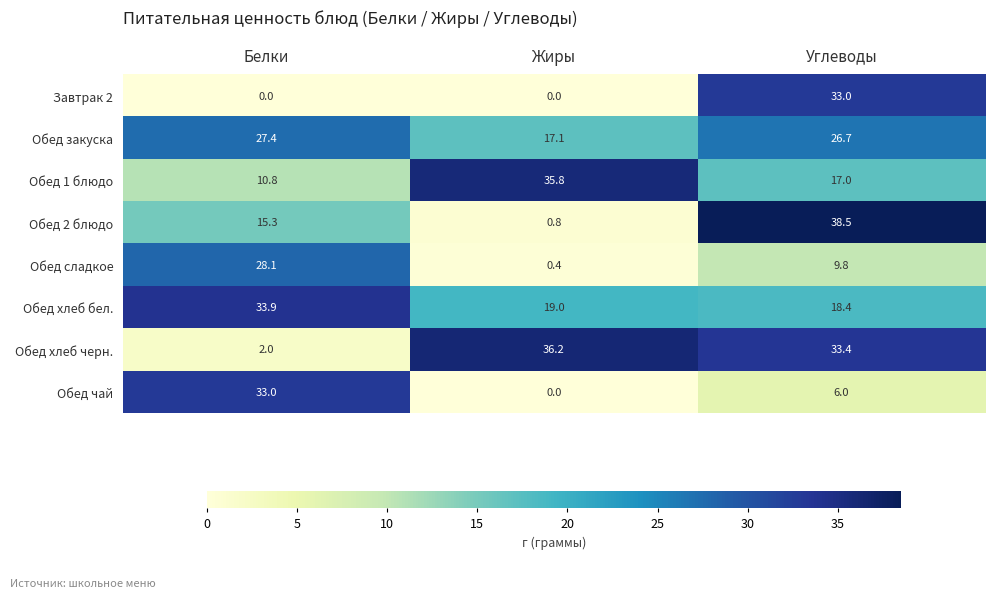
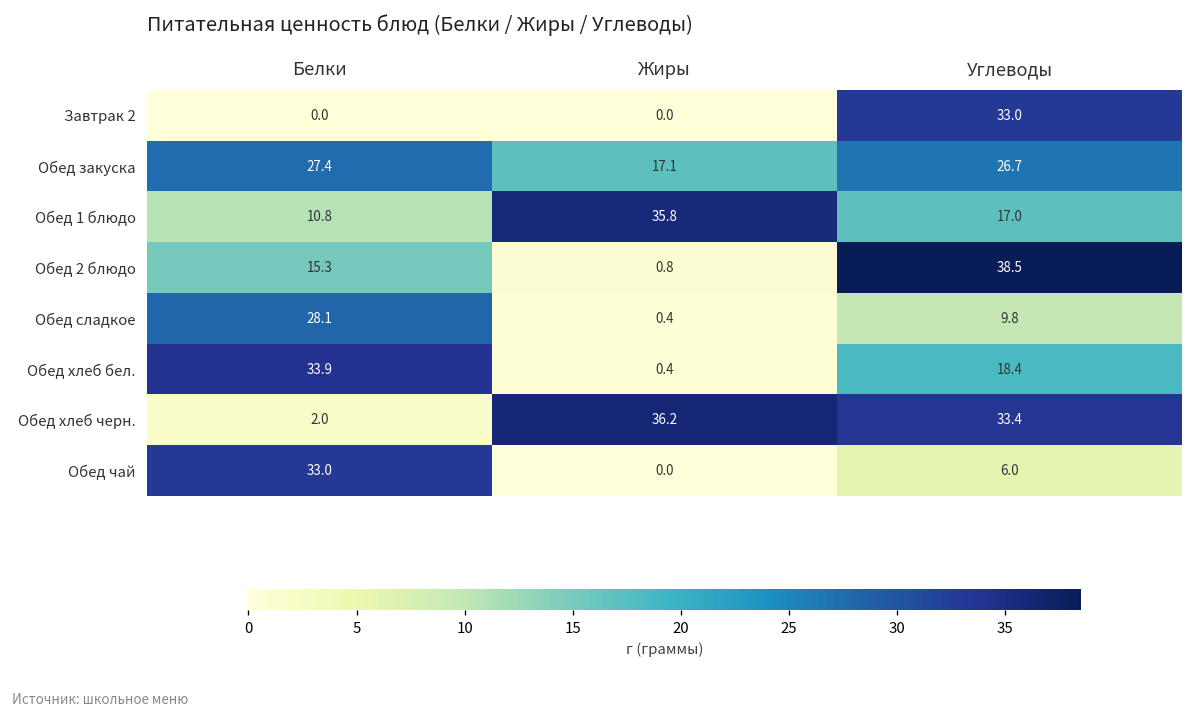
Обед хлеб бел., Жиры: 19.0 -> 0.4
